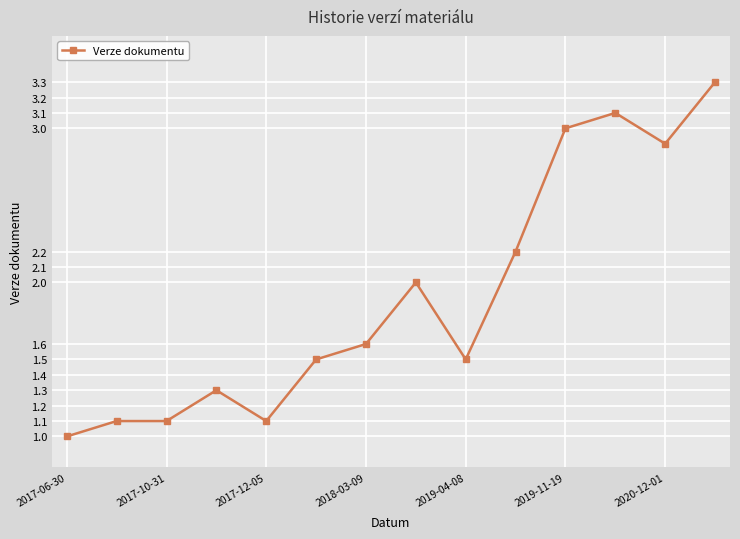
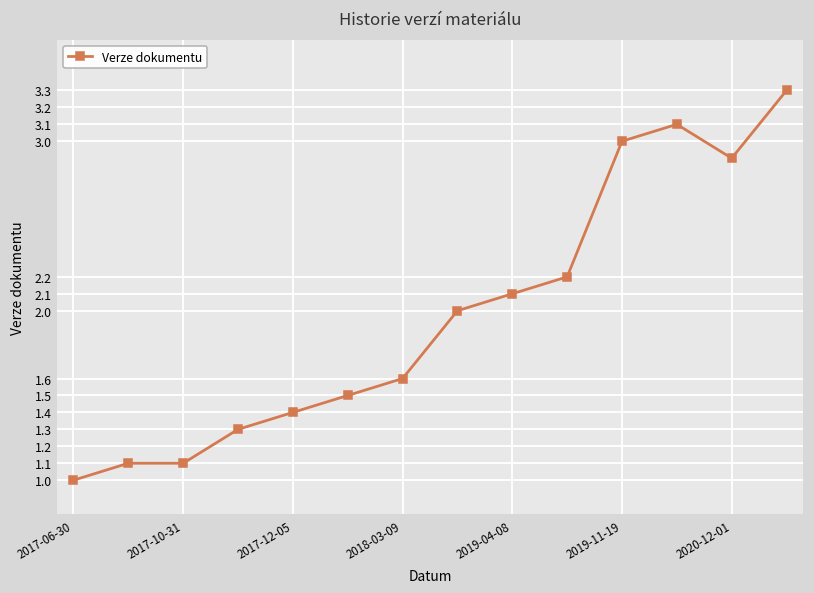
2017-12-05: 1.1 -> 1.4
2019-04-08: 1.5 -> 2.1
